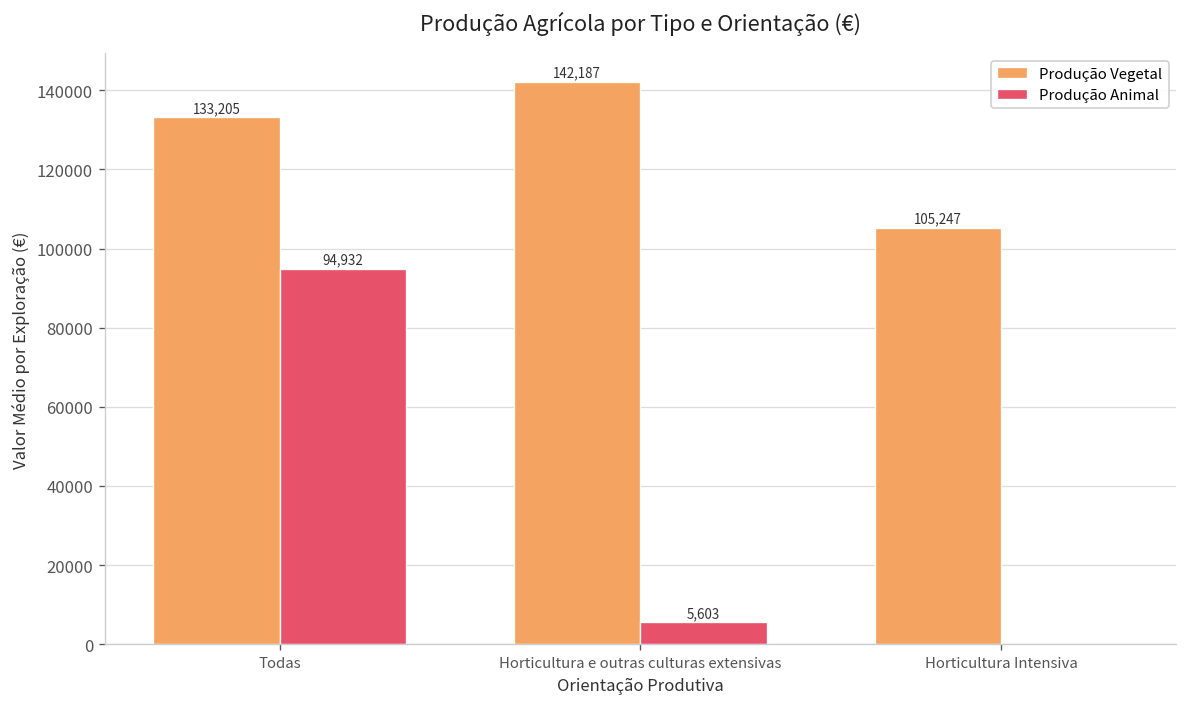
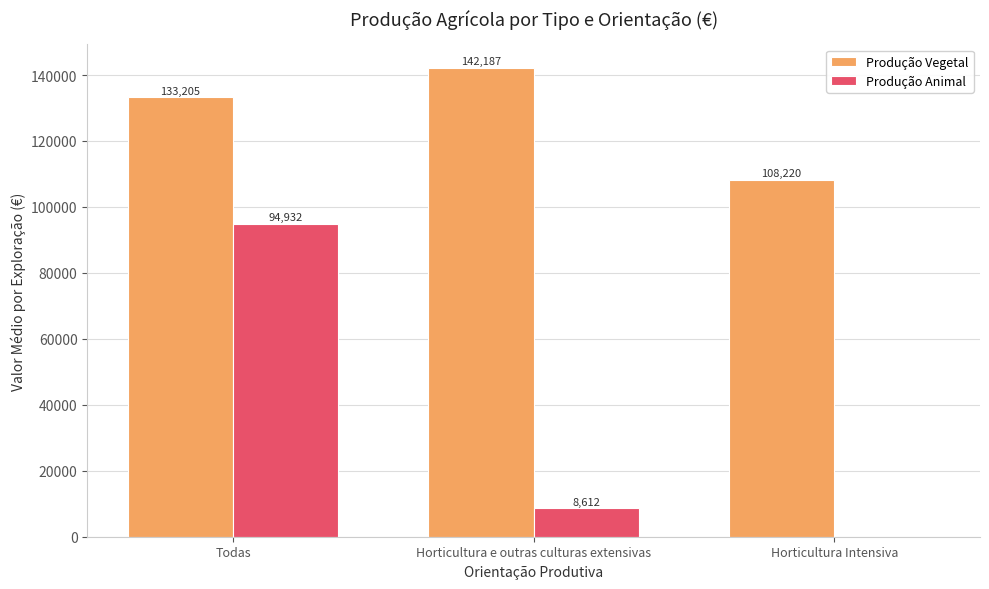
Produção Animal, Horticultura e outras culturas extensivas: 5,603 -> 8,612
Produção Vegetal, Horticultura Intensiva: 105,247 -> 108,220
